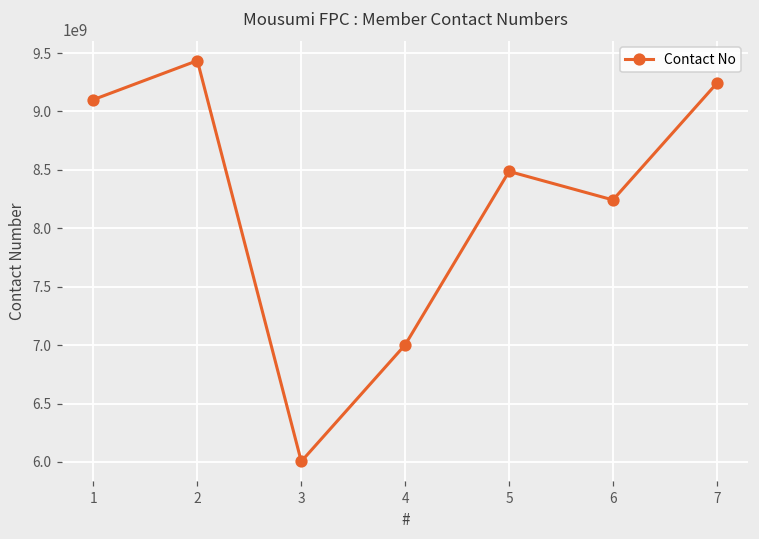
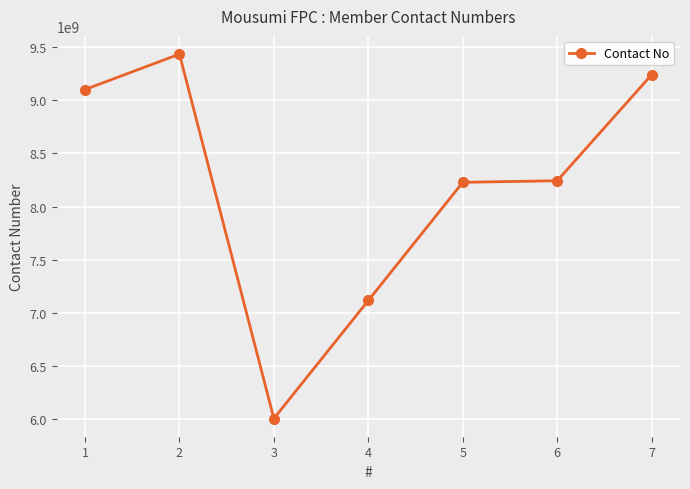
4: 7000000000 -> 7120000000
5: 8490000000 -> 8230000000
